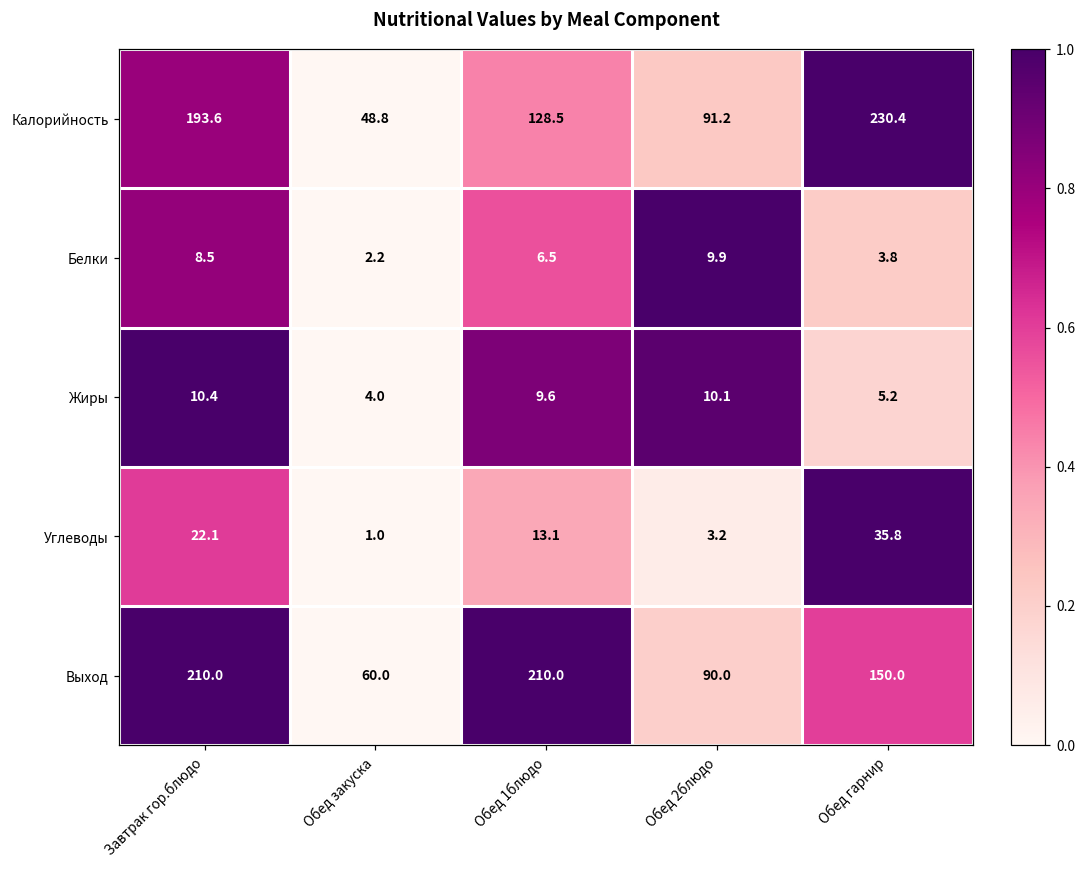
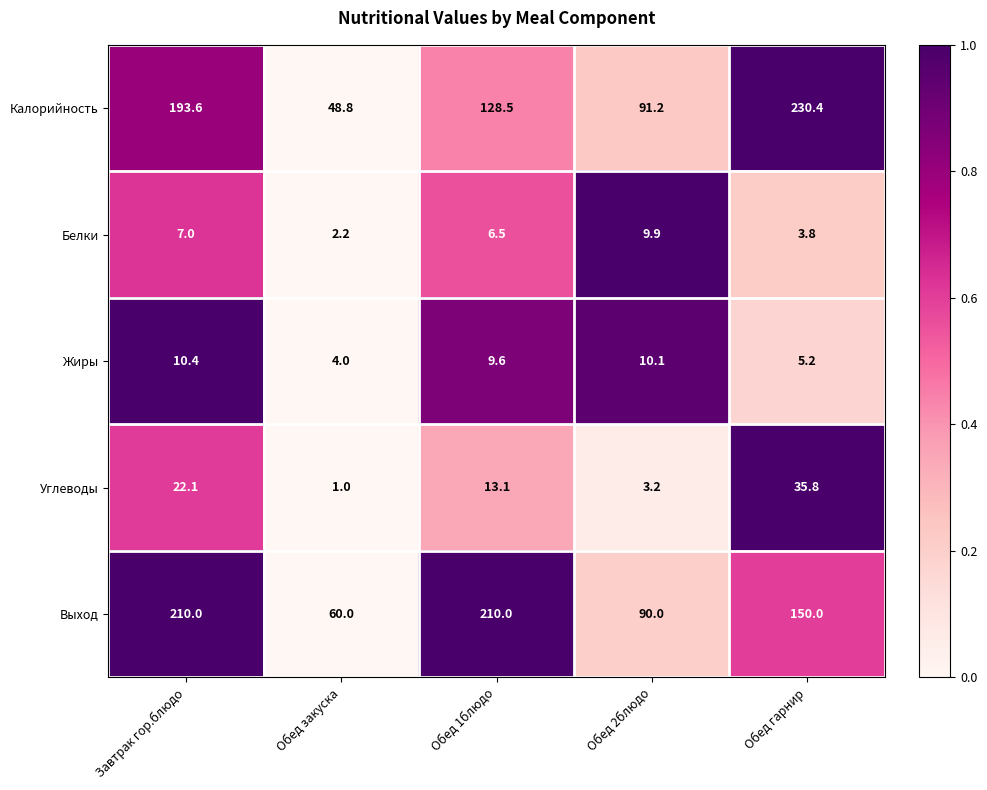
Белки, Завтрак гор.блюдо: 8.5 -> 7.0
